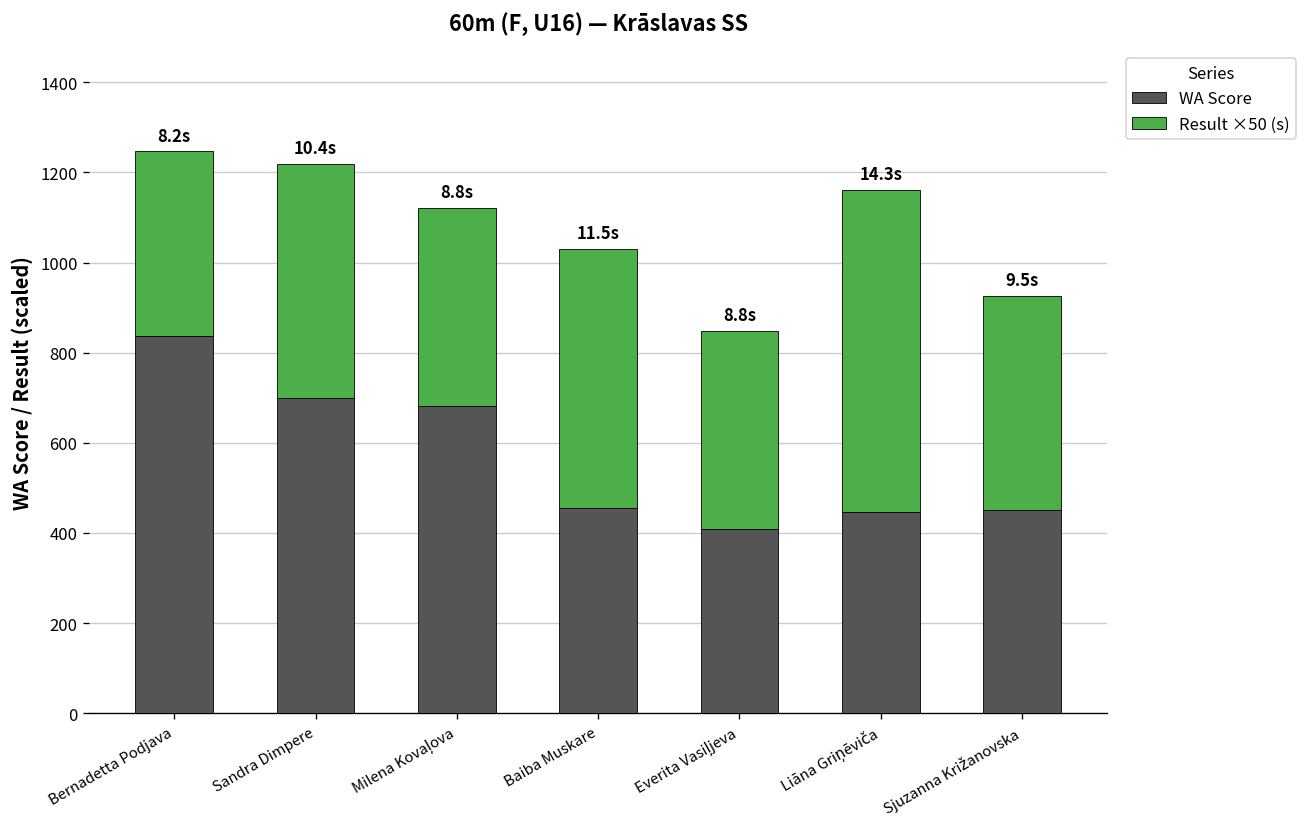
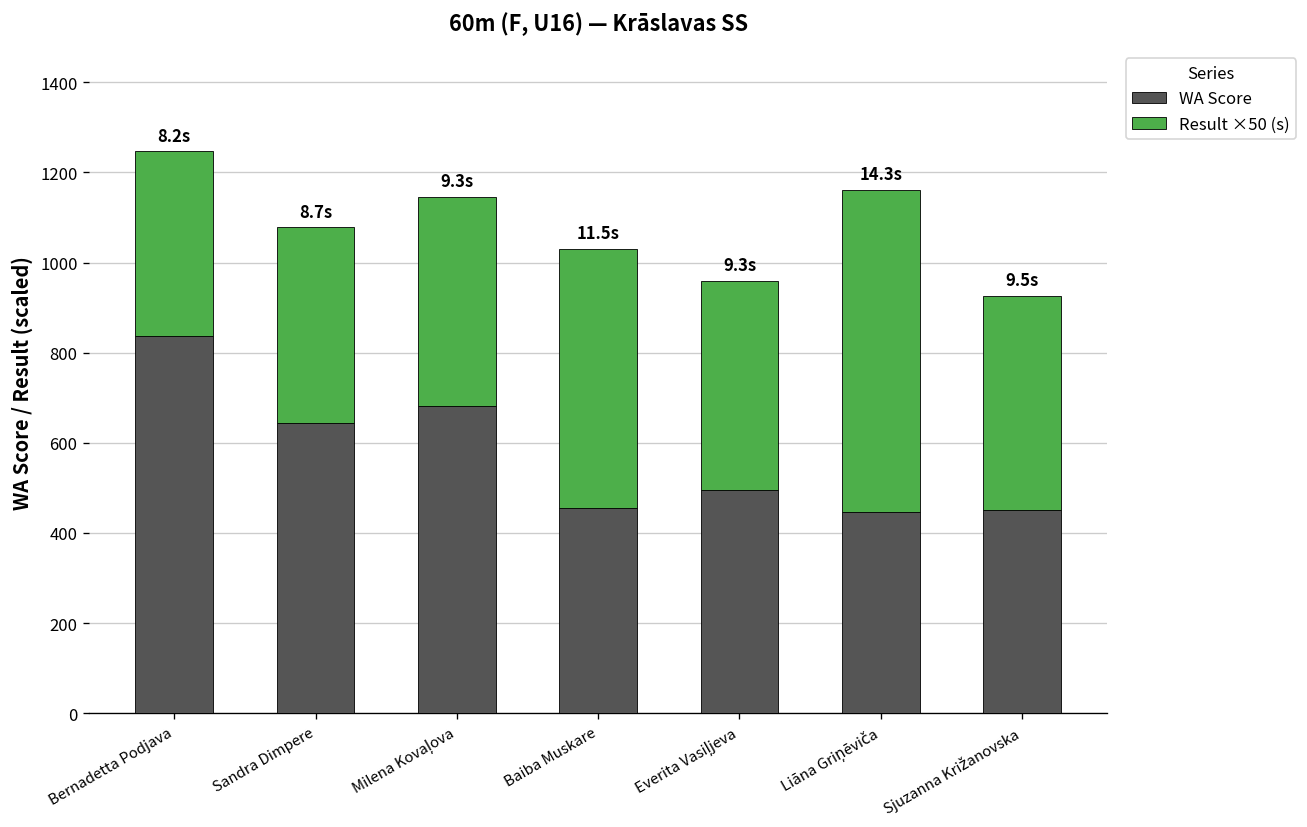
WA Score, Sandra Dimpere: 700 -> 640
Result ×50 (s), Sandra Dimpere: 10.4s -> 8.7s
Result ×50 (s), Milena Kovaļova: 8.8s -> 9.3s
WA Score, Everita Vasiļjeva: 410 -> 500
Result ×50 (s), Everita Vasiļjeva: 8.8s -> 9.3s
